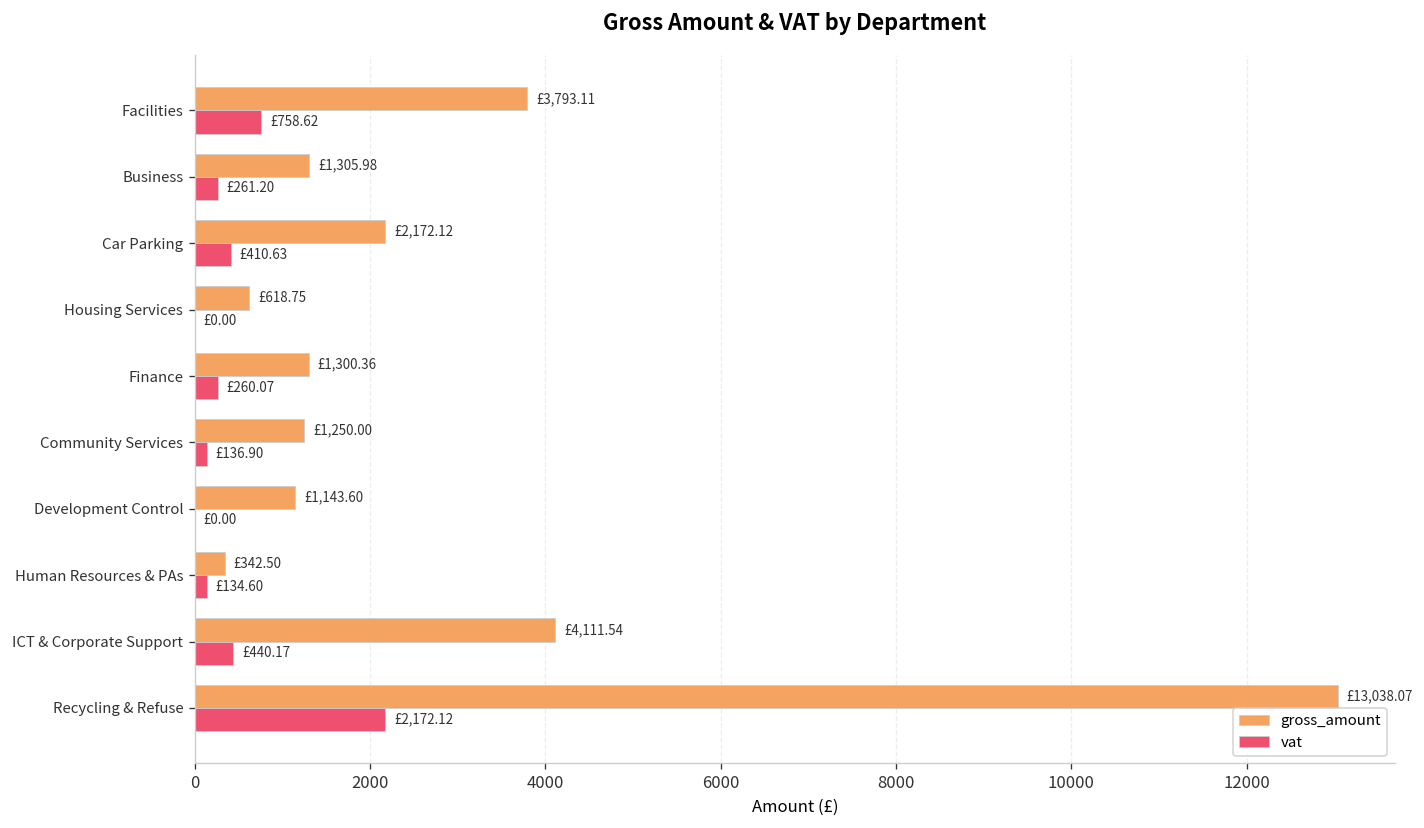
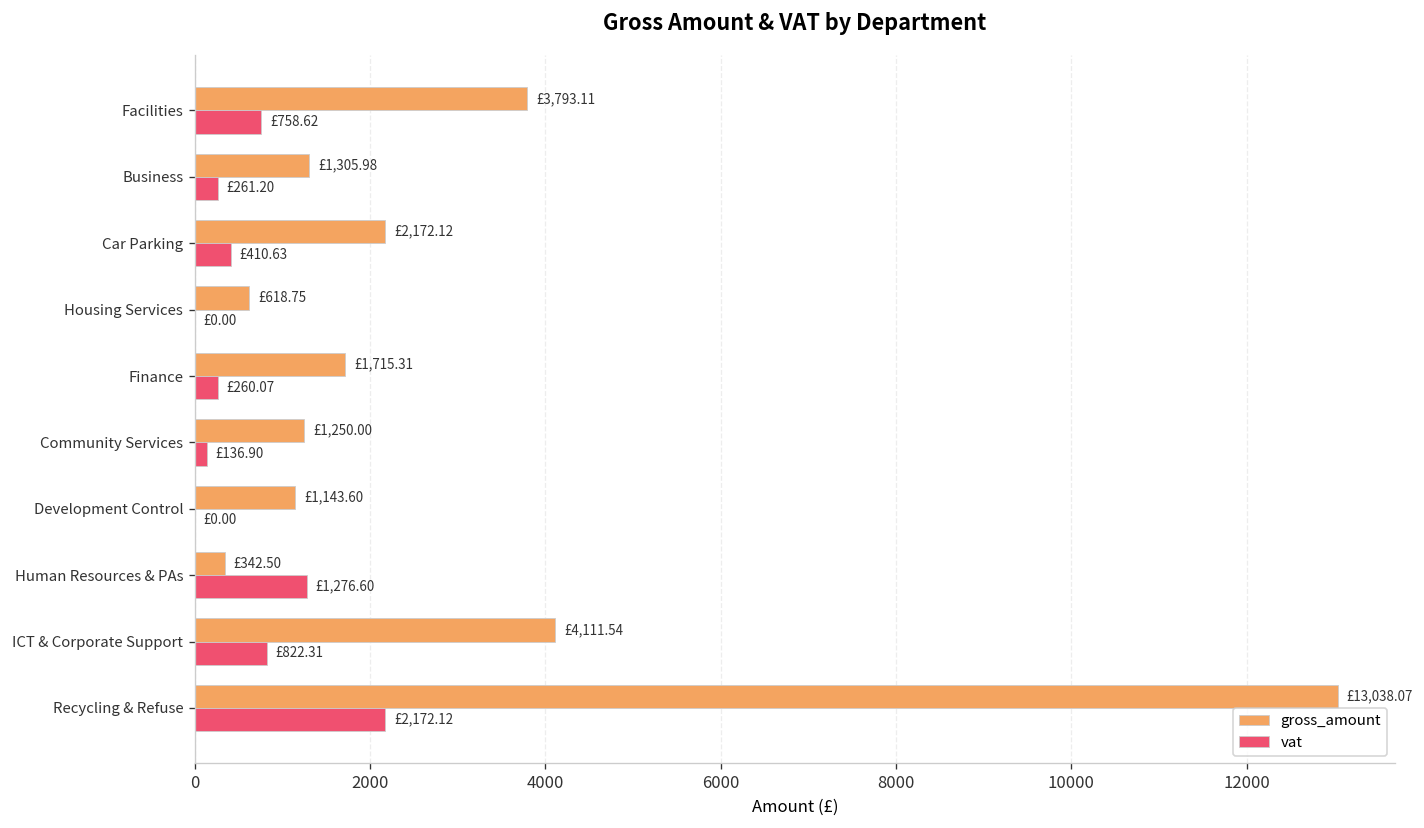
gross_amount, Finance: £1,300.36 -> £1,715.31
vat, Human Resources & PAs: £134.60 -> £1,276.60
vat, ICT & Corporate Support: £440.17 -> £822.31
